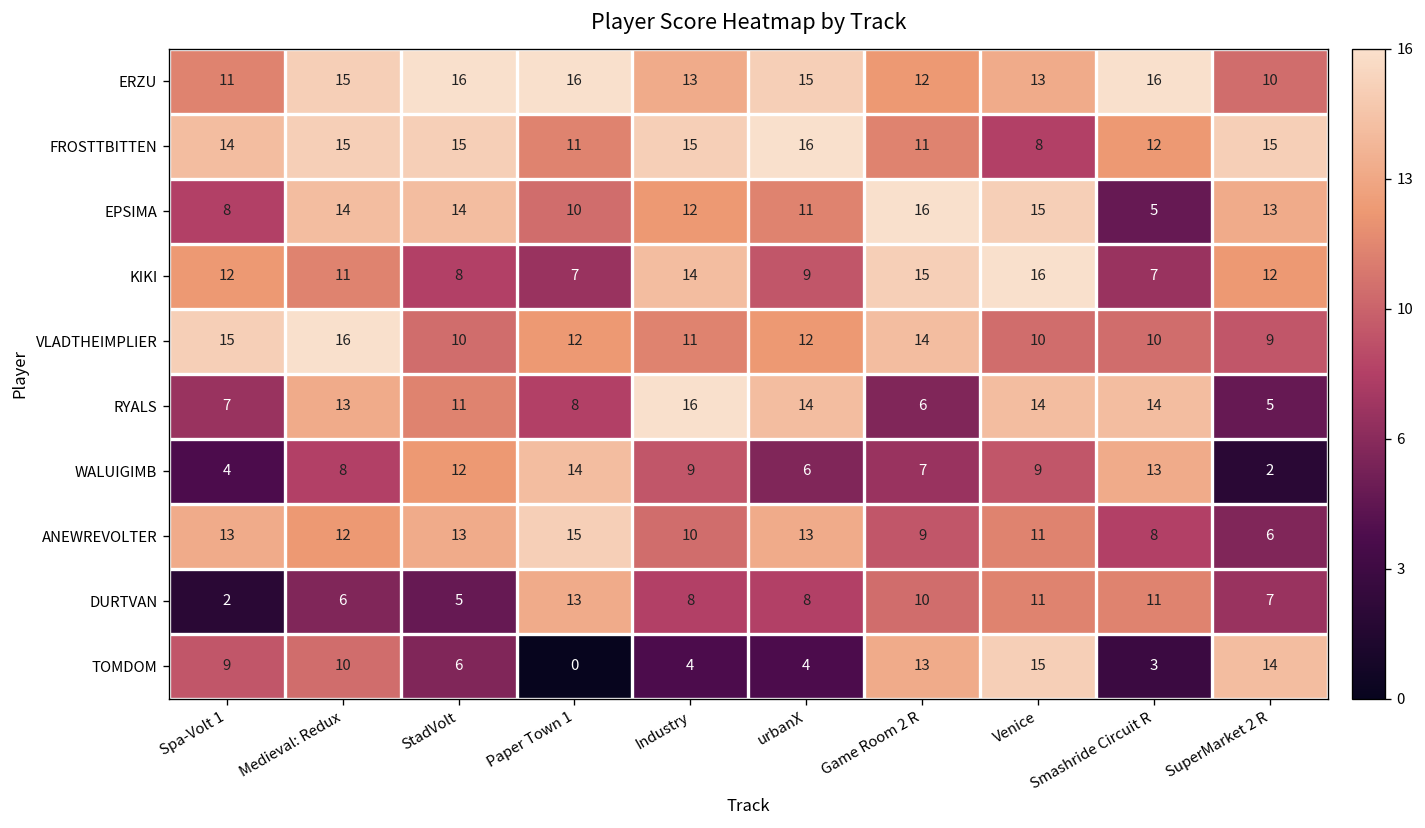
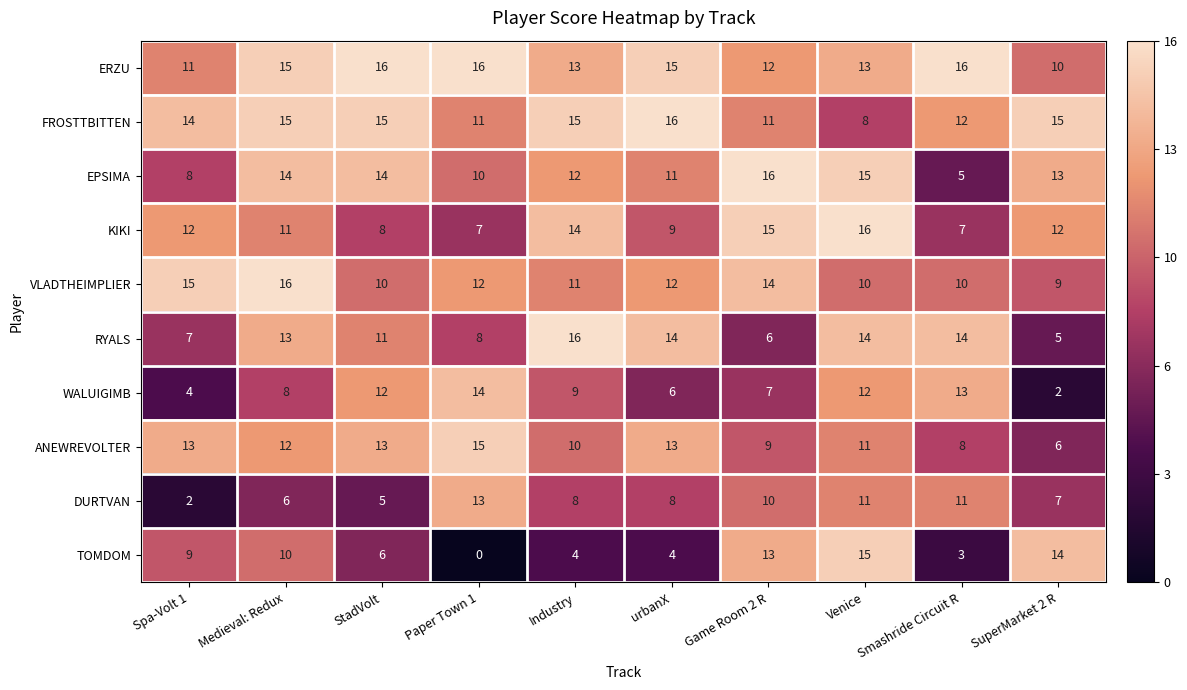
WALUIGIMB, Venice: 9 -> 12
